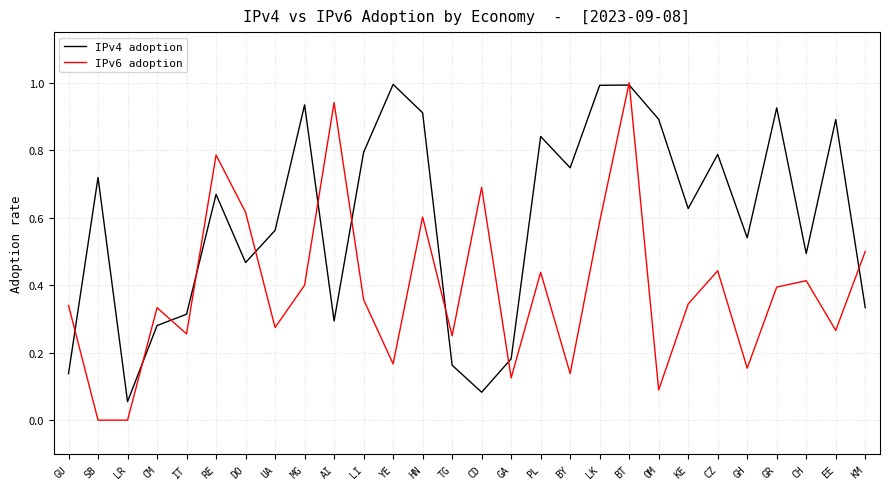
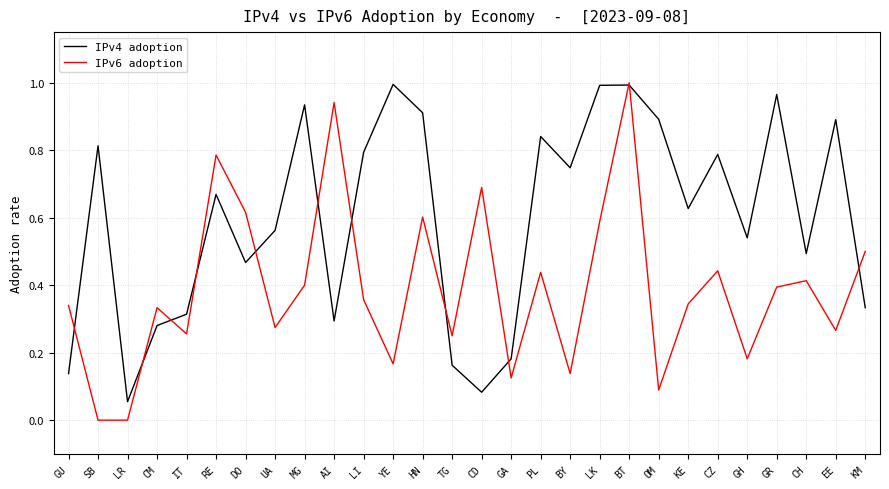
IPv4 adoption, SB: 0.72 -> 0.81
IPv6 adoption, GH: 0.15 -> 0.18
IPv4 adoption, GR: 0.93 -> 0.97
